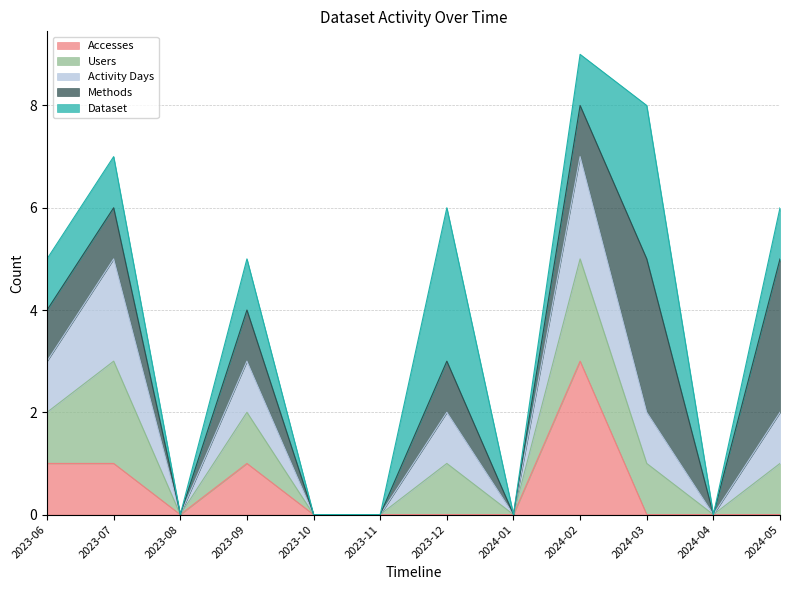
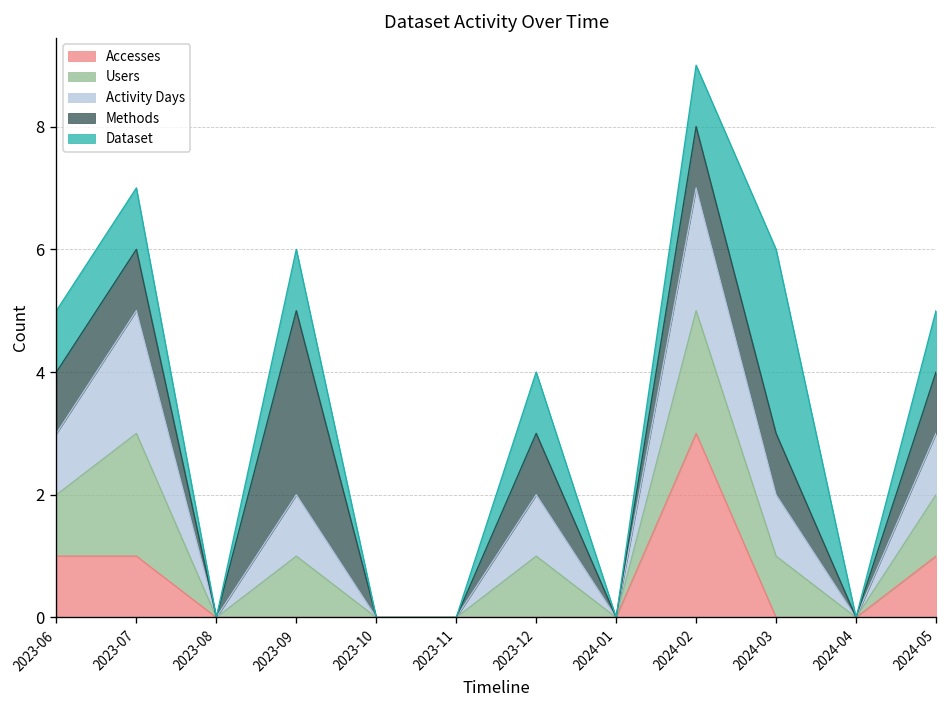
Accesses, 2023-09: 1 -> 0
Methods, 2023-09: 1 -> 3
Dataset, 2023-12: 3 -> 1
Methods, 2024-03: 3 -> 1
Accesses, 2024-05: 0 -> 1
Methods, 2024-05: 3 -> 1
